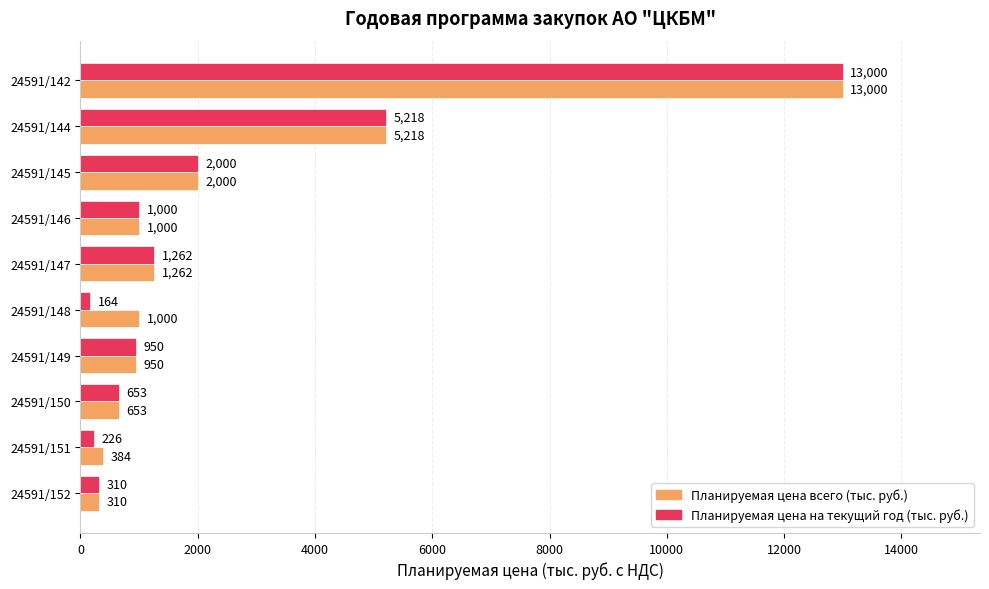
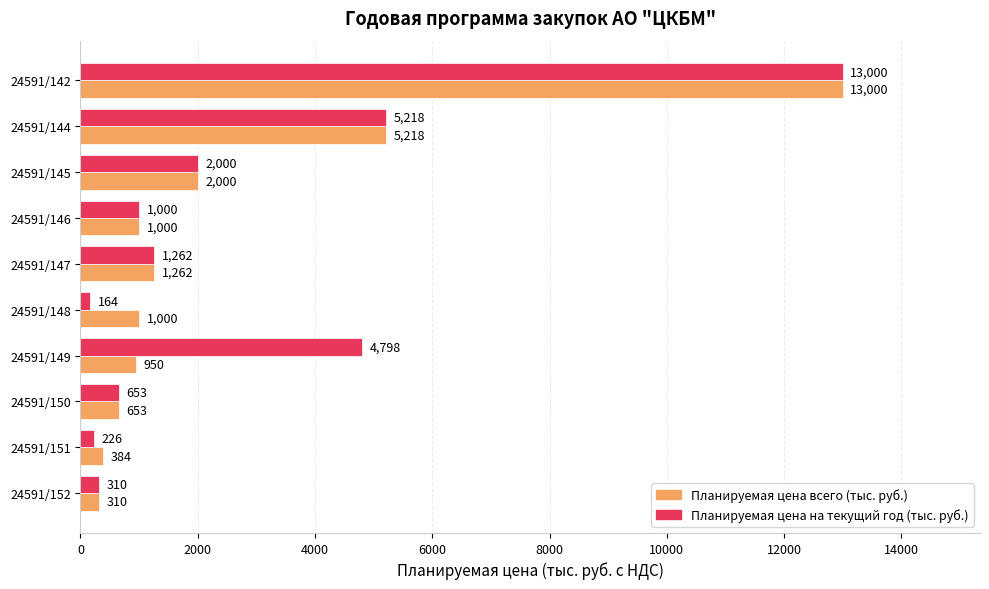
Планируемая цена на текущий год (тыс. руб.), 24591/149: 950 -> 4,798
